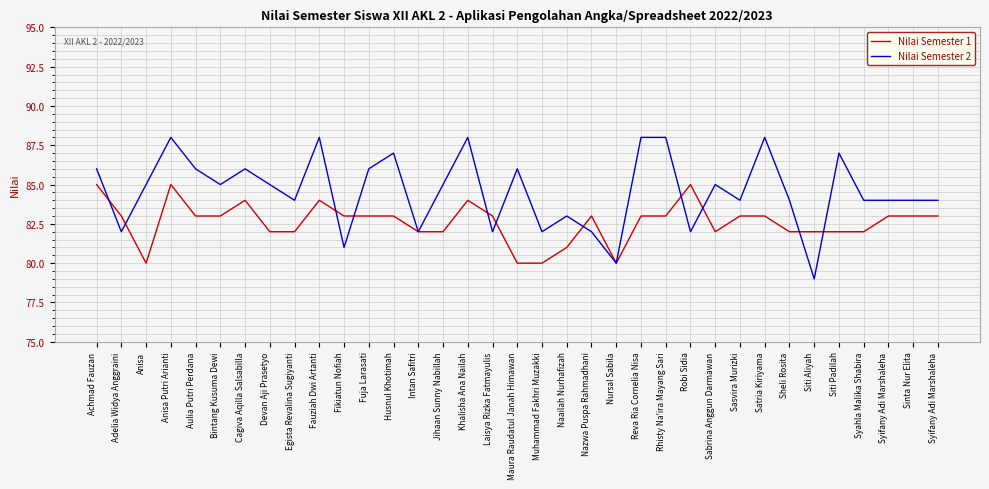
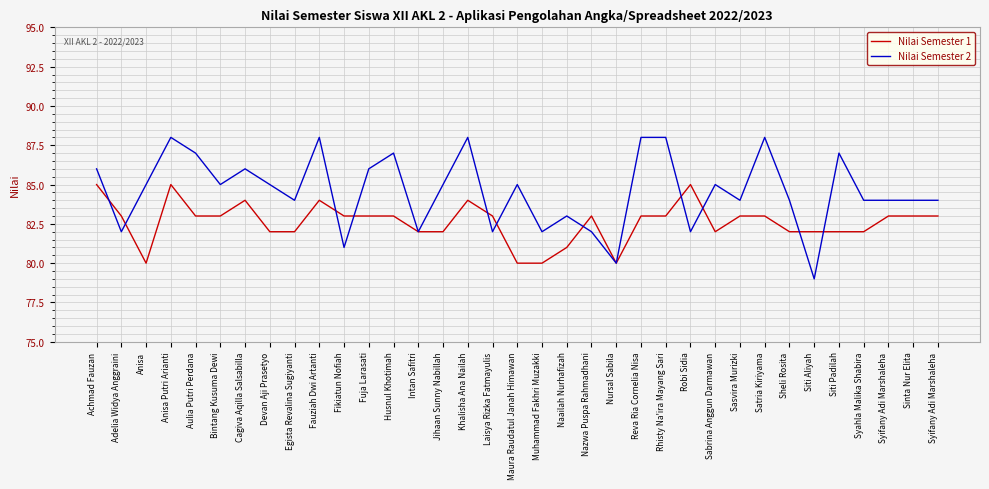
Nilai Semester 2, Aulia Putri Perdana: 86 -> 87
Nilai Semester 2, Maura Raudatul Janah Himawan: 86 -> 85
